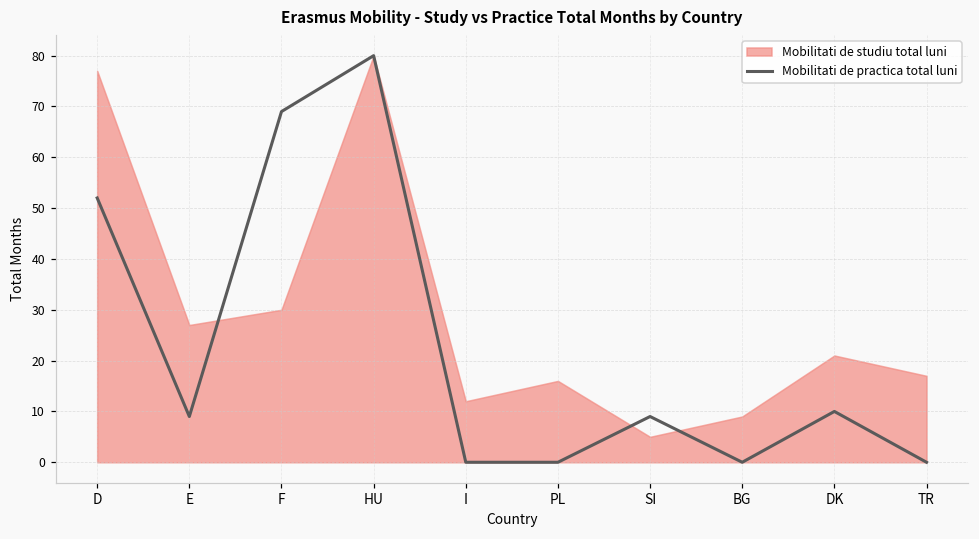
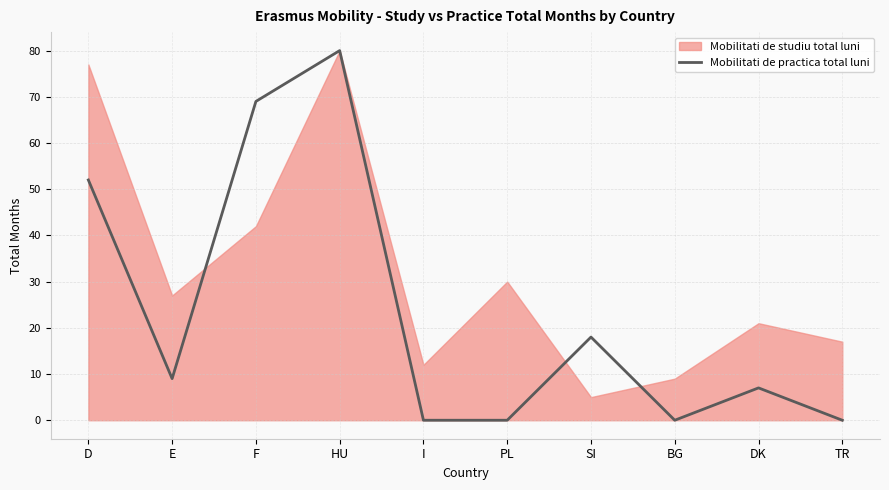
Mobilitati de studiu total luni, F: 30 -> 42
Mobilitati de studiu total luni, PL: 16 -> 30
Mobilitati de practica total luni, SI: 9 -> 18
Mobilitati de practica total luni, DK: 10 -> 7
